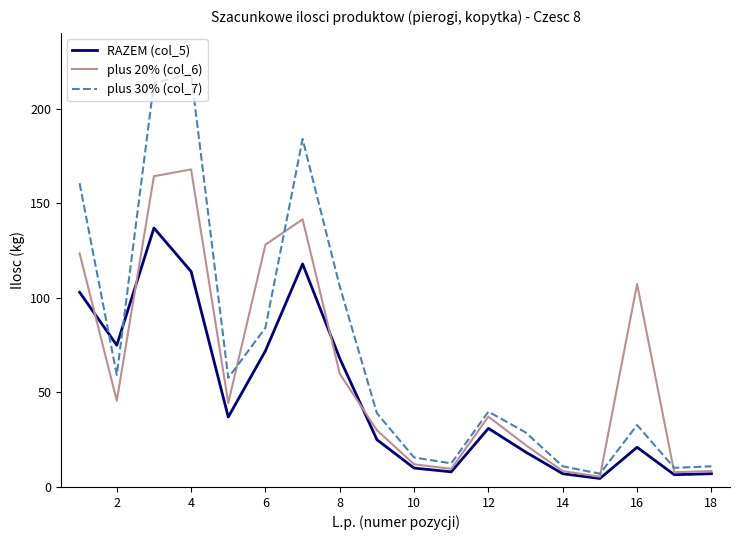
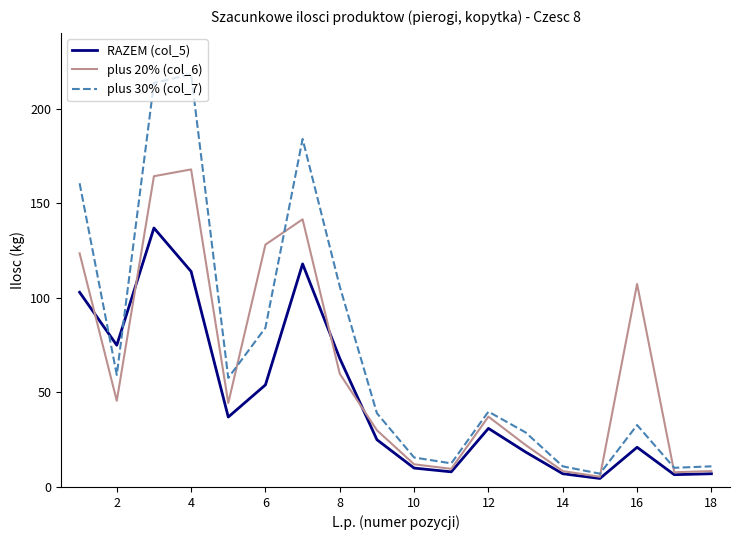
RAZEM (col_5), 6: 72 -> 54
